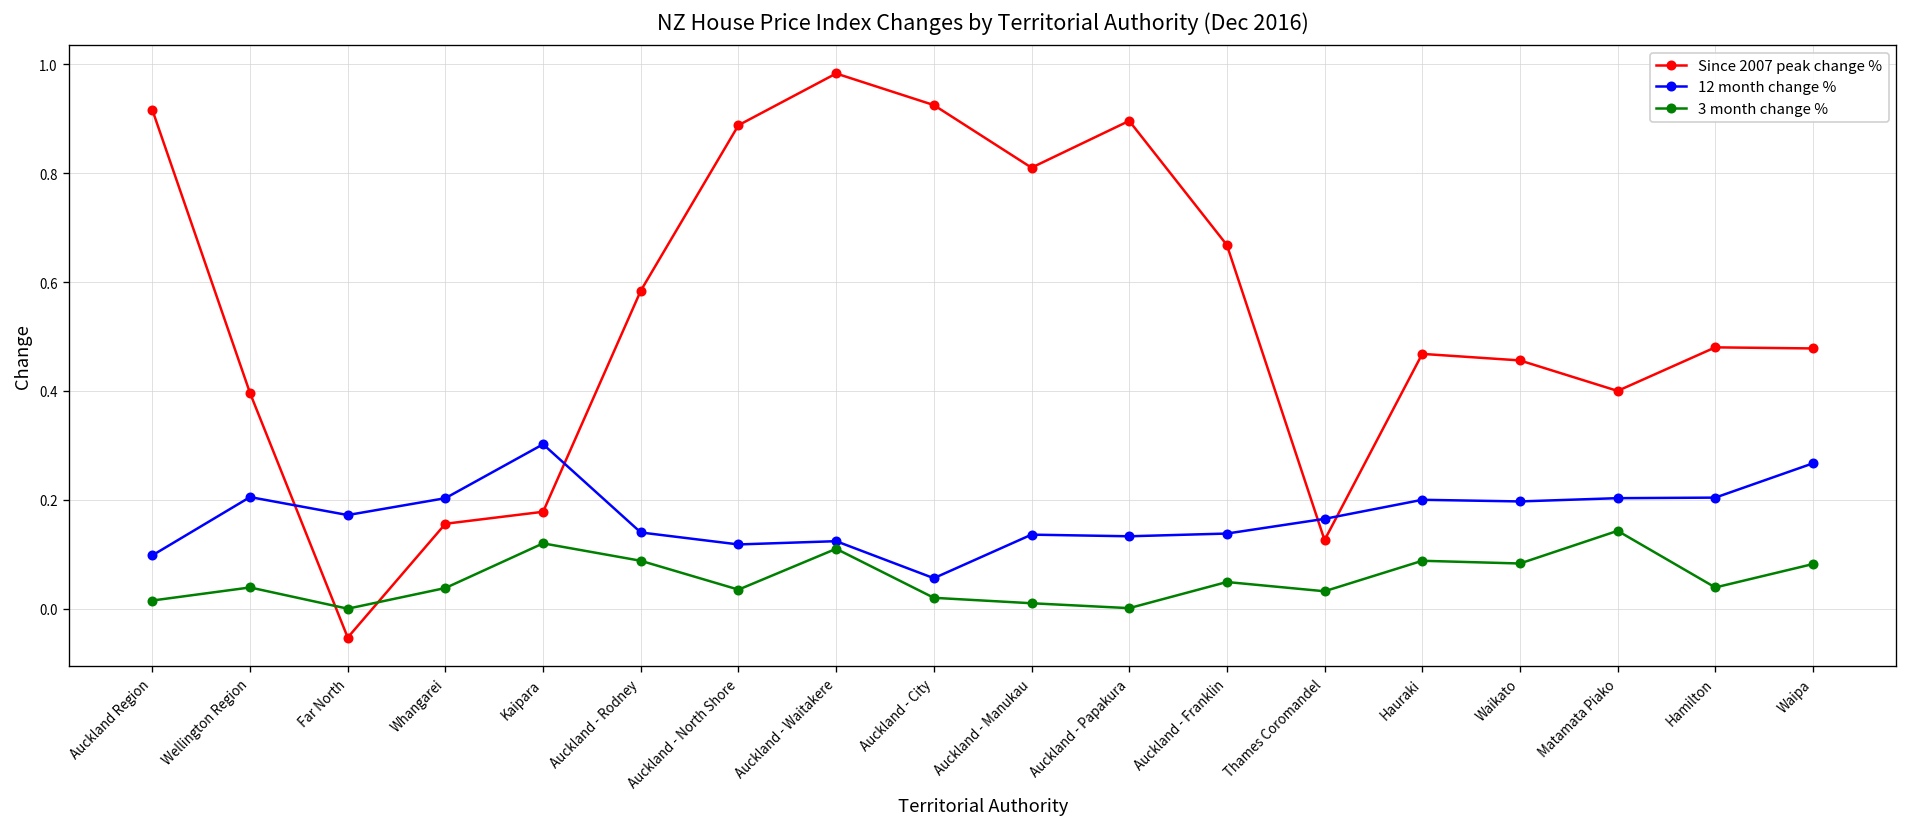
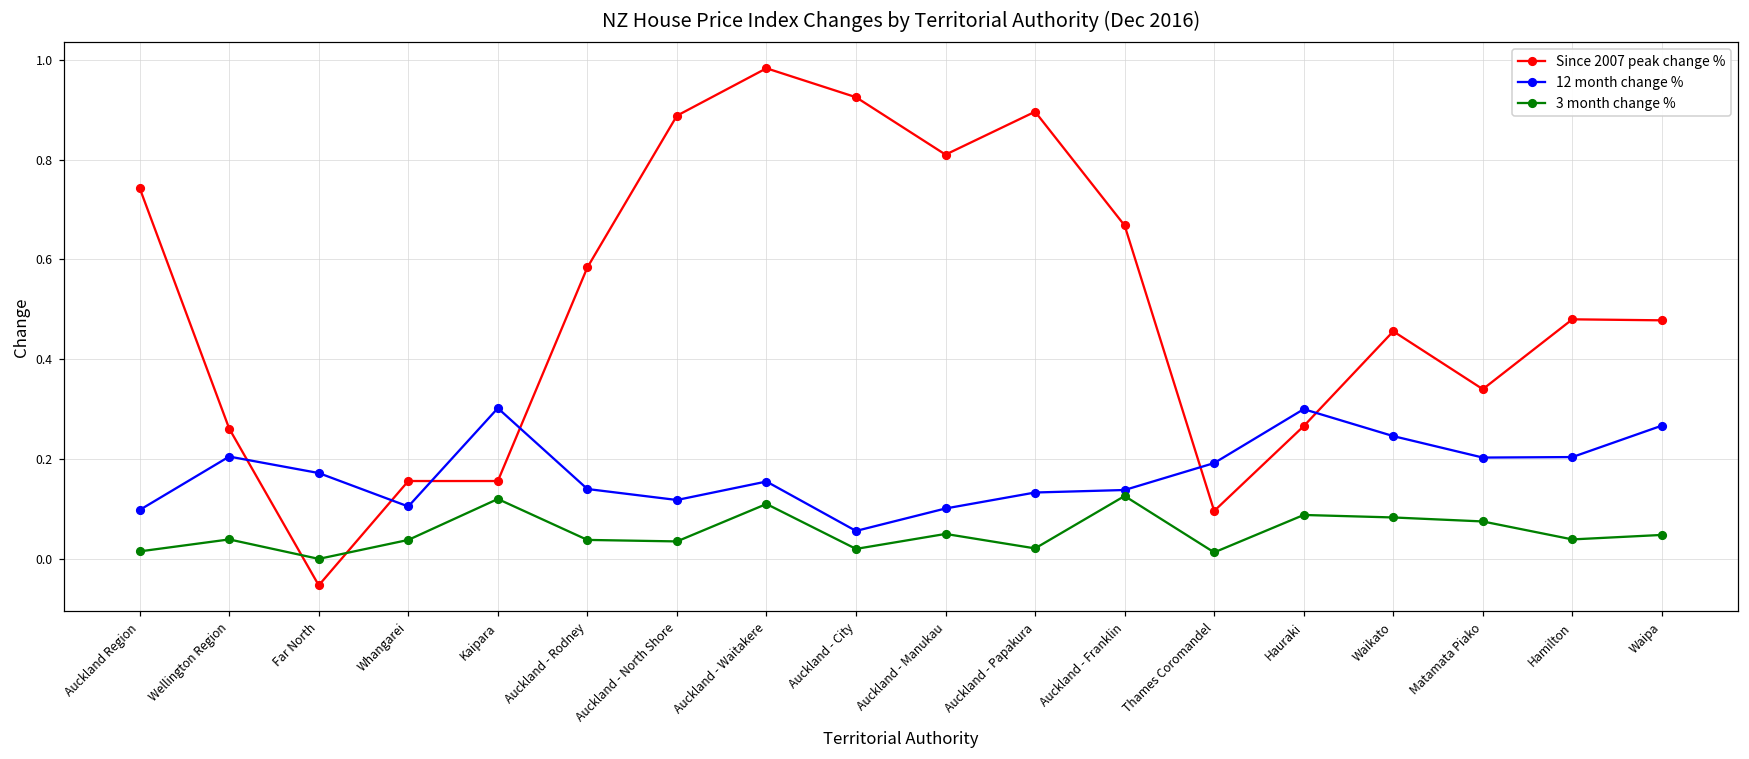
Since 2007 peak change %, Auckland Region: 0.92 -> 0.74
Since 2007 peak change %, Wellington Region: 0.40 -> 0.26
12 month change %, Whangarei: 0.20 -> 0.11
Since 2007 peak change %, Kaipara: 0.18 -> 0.16
3 month change %, Auckland - Rodney: 0.09 -> 0.04
12 month change %, Auckland - Waitakere: 0.12 -> 0.16
12 month change %, Auckland - Manukau: 0.14 -> 0.10
3 month change %, Auckland - Manukau: 0.01 -> 0.05
3 month change %, Auckland - Papakura: 0.00 -> 0.02
3 month change %, Auckland - Franklin: 0.05 -> 0.13
Since 2007 peak change %, Thames Coromandel: 0.13 -> 0.10
12 month change %, Thames Coromandel: 0.17 -> 0.19
3 month change %, Thames Coromandel: 0.03 -> 0.01
Since 2007 peak change %, Hauraki: 0.47 -> 0.27
12 month change %, Hauraki: 0.2 -> 0.3
12 month change %, Waikato: 0.20 -> 0.25
Since 2007 peak change %, Matamata Piako: 0.40 -> 0.34
3 month change %, Matamata Piako: 0.14 -> 0.08
3 month change %, Waipa: 0.08 -> 0.05
